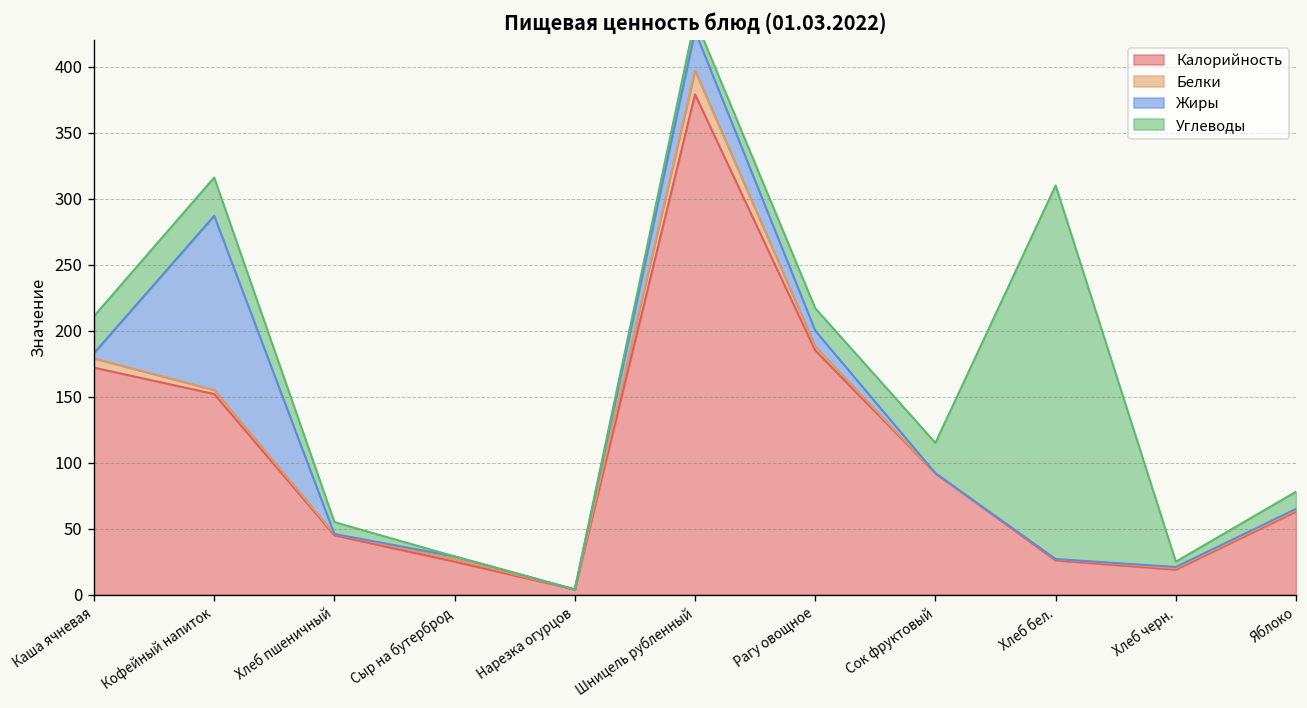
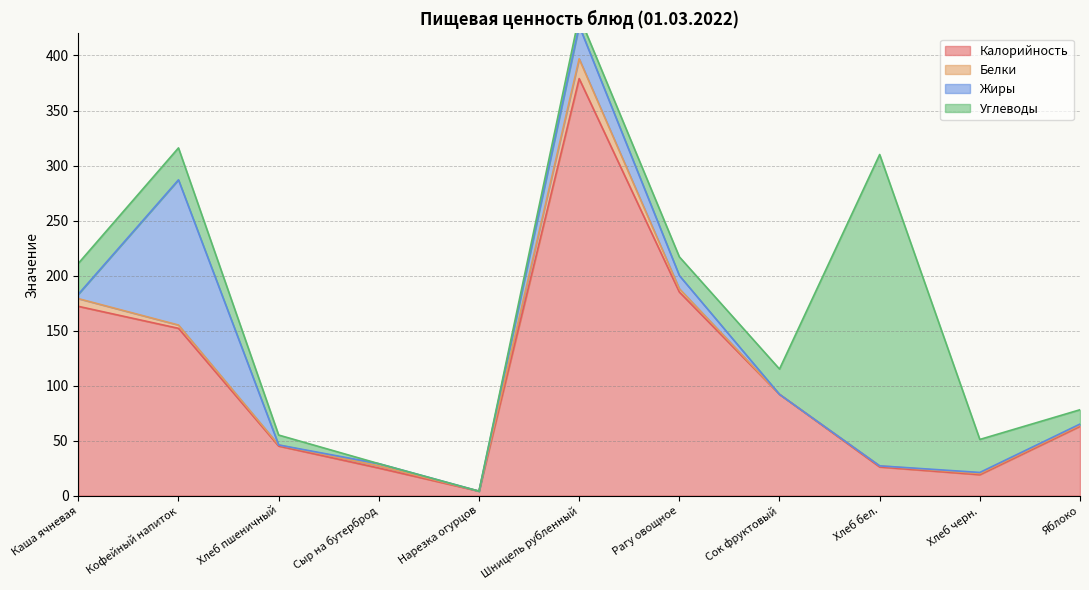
Углеводы, Хлеб черн.: 4 -> 30
